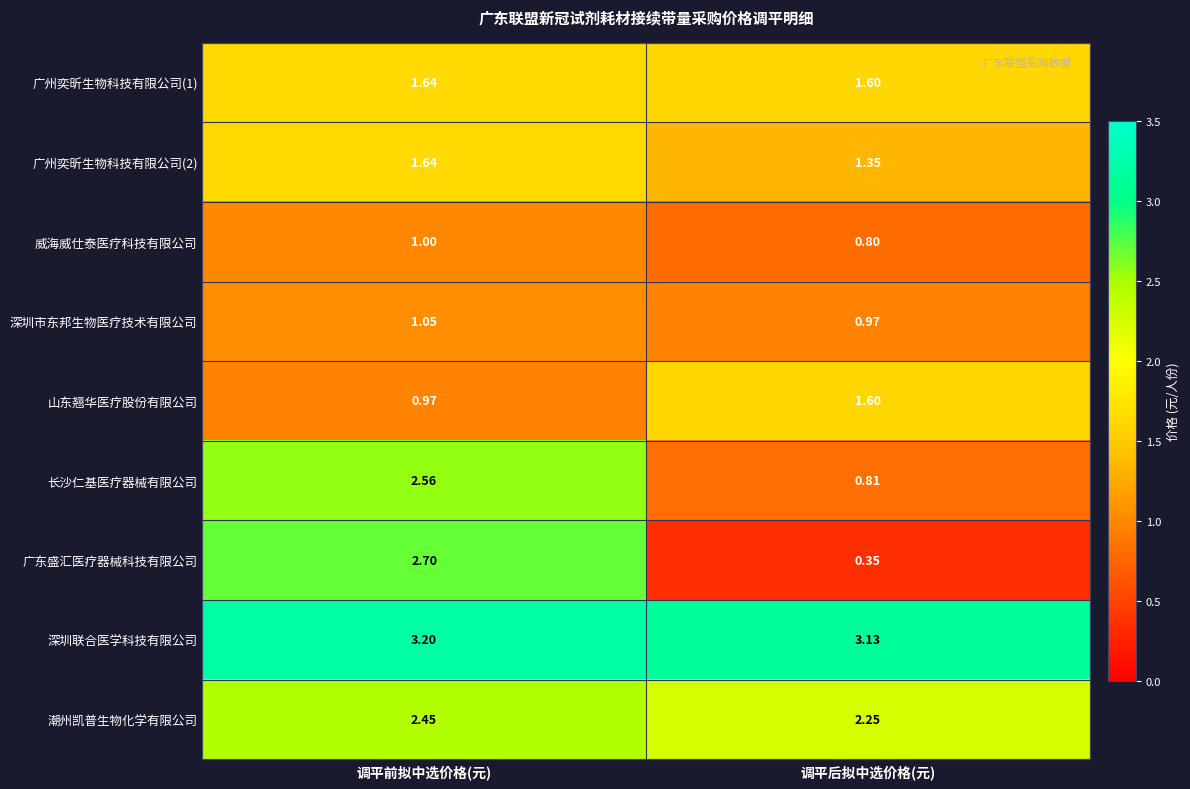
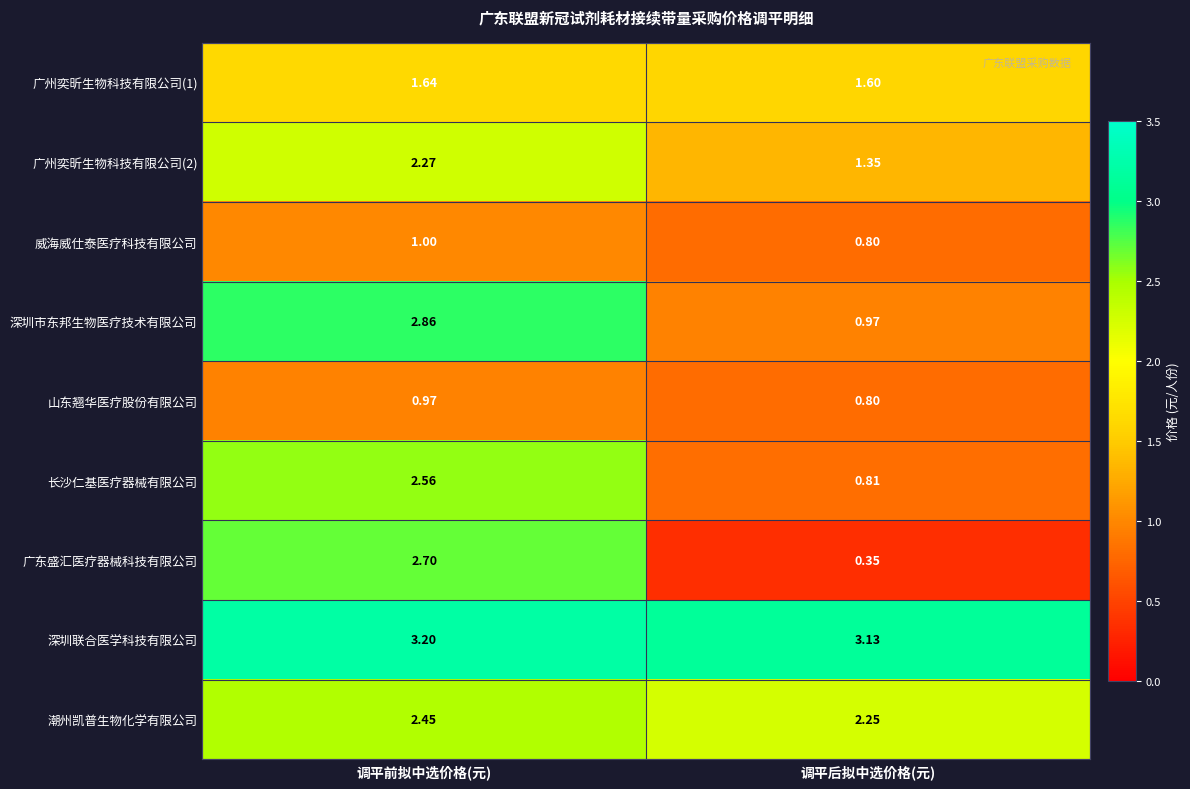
广州奕昕生物科技有限公司(2), 调平前拟中选价格(元): 1.64 -> 2.27
深圳市东邦生物医疗技术有限公司, 调平前拟中选价格(元): 1.05 -> 2.86
山东翘华医疗股份有限公司, 调平后拟中选价格(元): 1.60 -> 0.80
